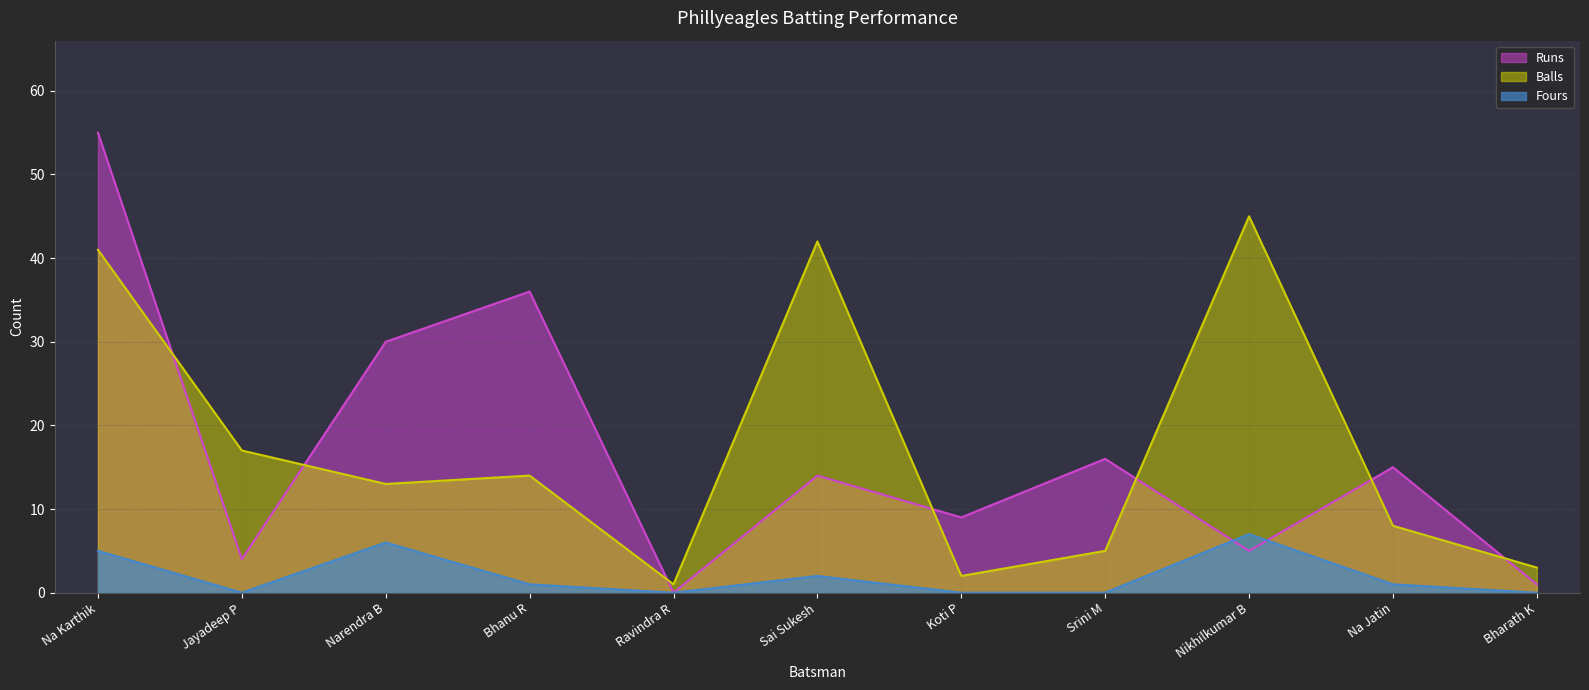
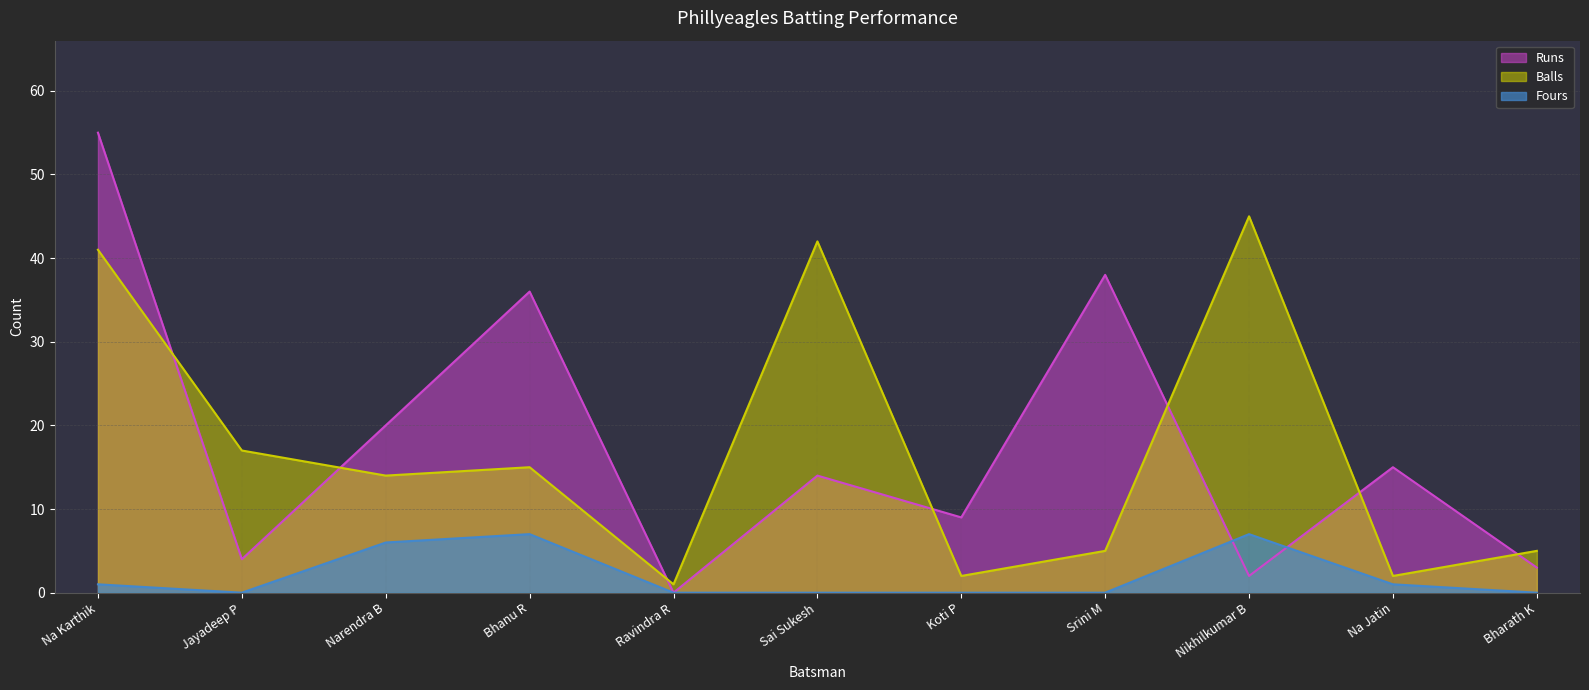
Fours, Na Karthik: 5 -> 1
Runs, Narendra B: 30 -> 20
Balls, Narendra B: 13 -> 14
Balls, Bhanu R: 14 -> 15
Fours, Bhanu R: 1 -> 7
Fours, Sai Sukesh: 2 -> 0
Runs, Srini M: 16 -> 38
Runs, Nikhilkumar B: 5 -> 2
Balls, Na Jatin: 8 -> 2
Runs, Bharath K: 1 -> 3
Balls, Bharath K: 3 -> 5
